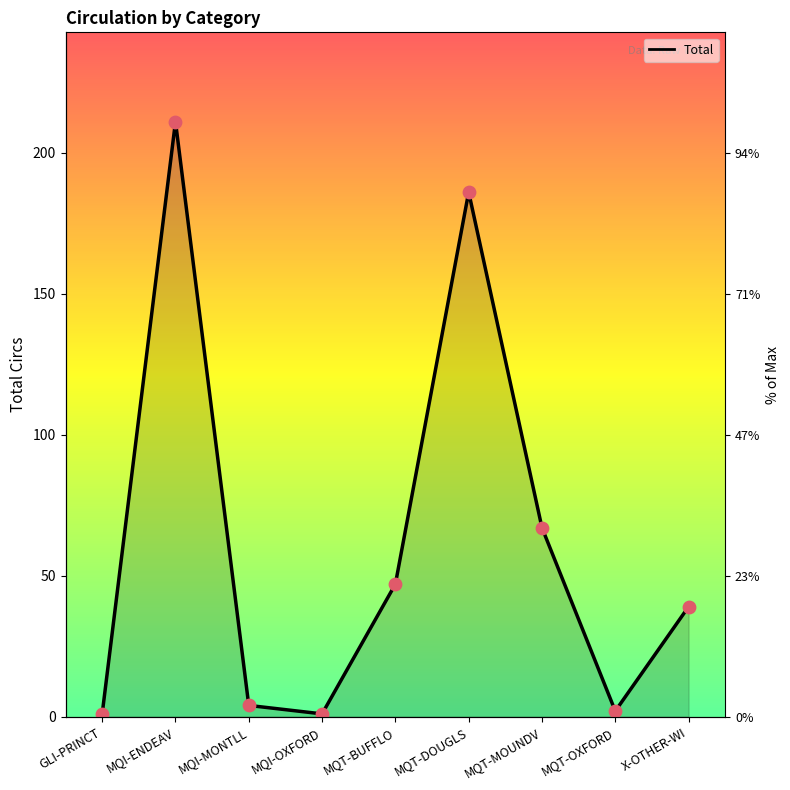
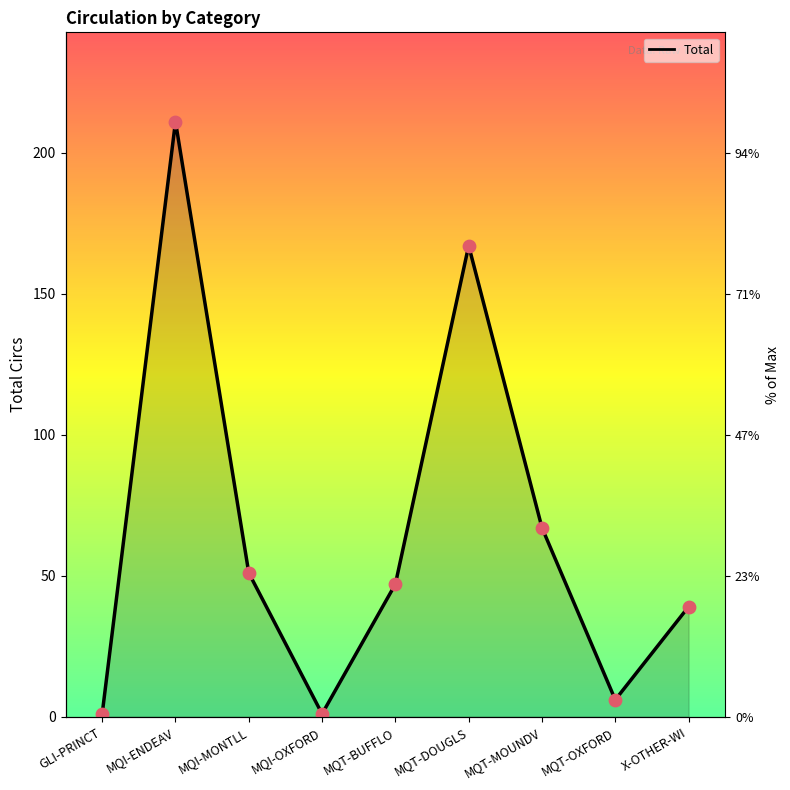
MQI-MONTLL: 4 -> 51
MQT-DOUGLS: 186 -> 167
MQT-OXFORD: 2 -> 6
